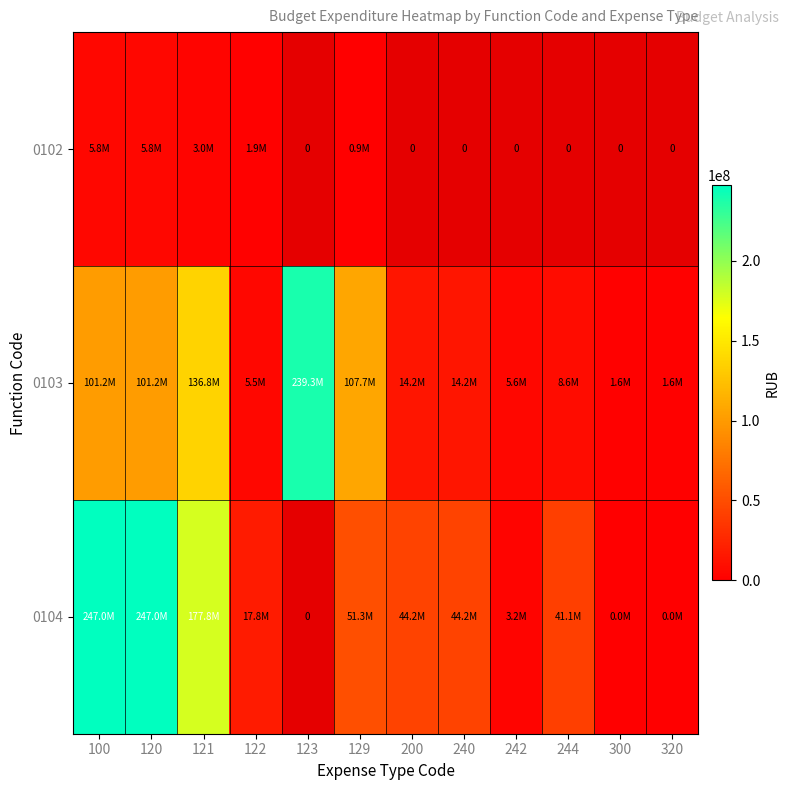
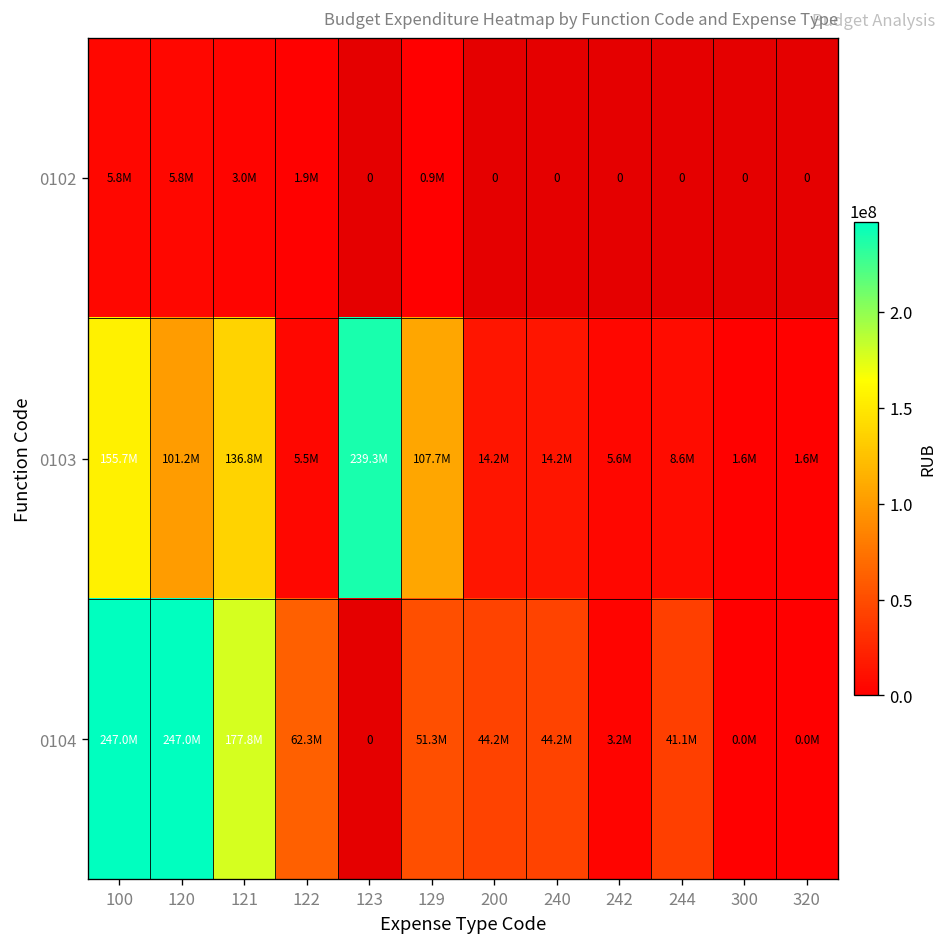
0103, 100: 101.2M -> 155.7M
0104, 122: 17.8M -> 62.3M
